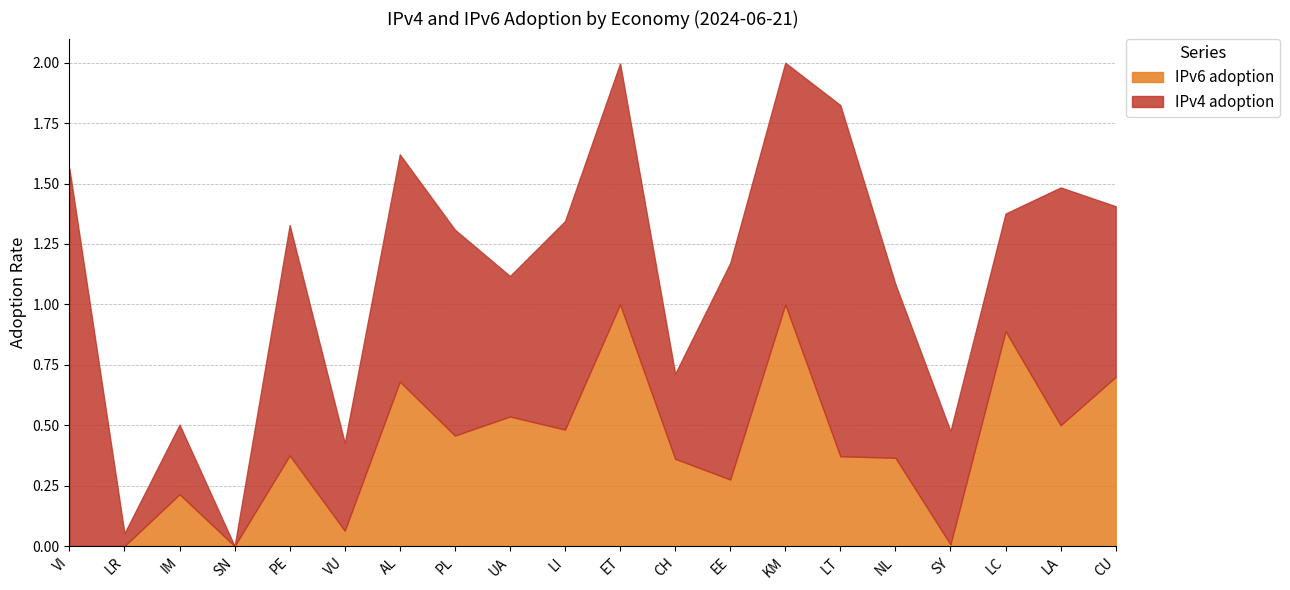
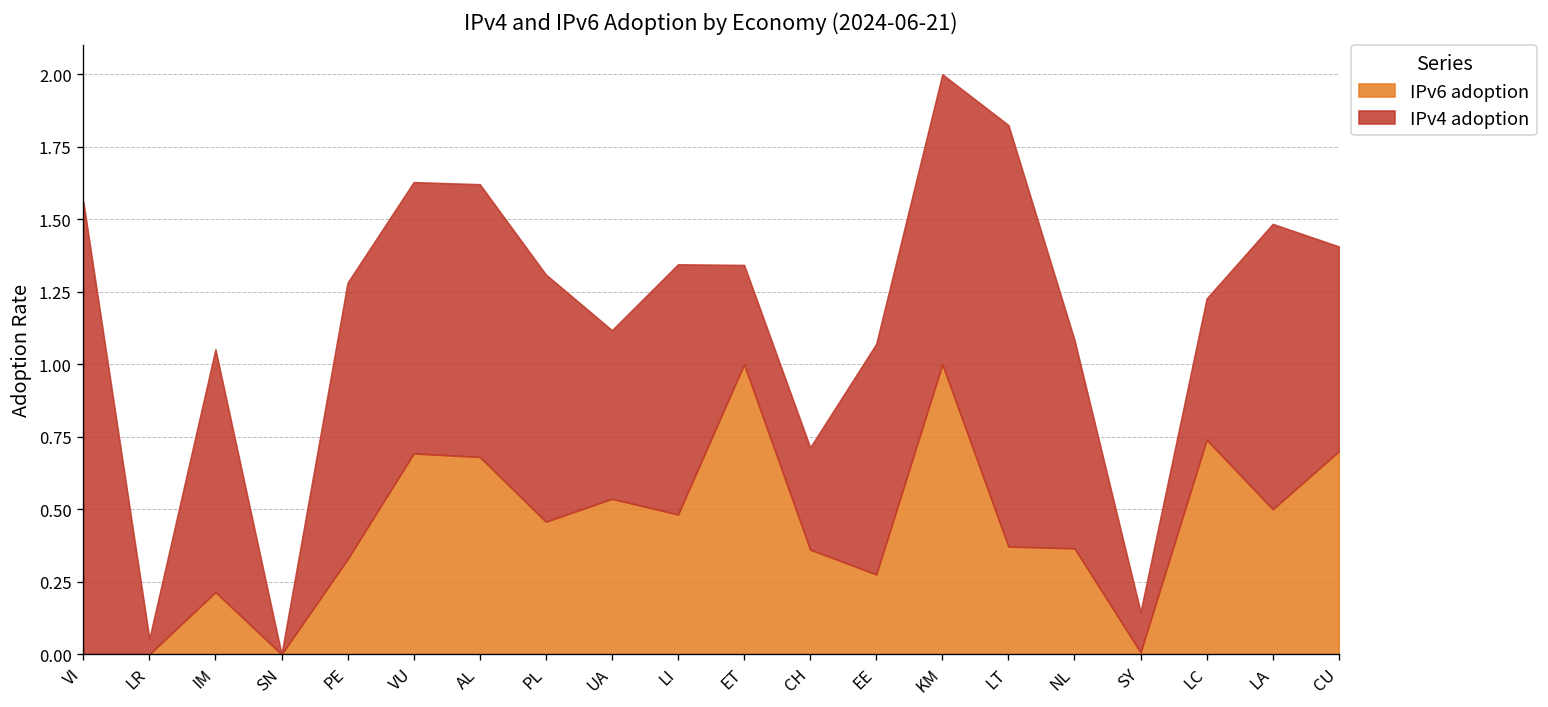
IPv4 adoption, IM: 0.29 -> 0.84
IPv6 adoption, PE: 0.38 -> 0.33
IPv6 adoption, VU: 0.06 -> 0.69
IPv4 adoption, VU: 0.36 -> 0.94
IPv4 adoption, ET: 1.00 -> 0.34
IPv4 adoption, EE: 0.90 -> 0.80
IPv4 adoption, SY: 0.47 -> 0.14
IPv6 adoption, LC: 0.89 -> 0.74
